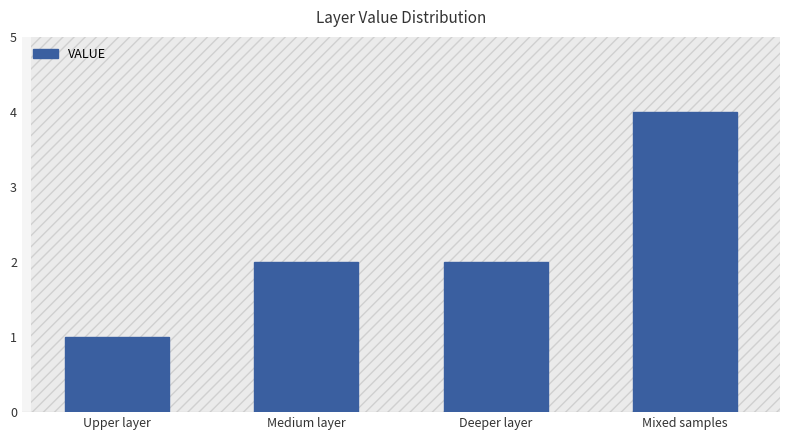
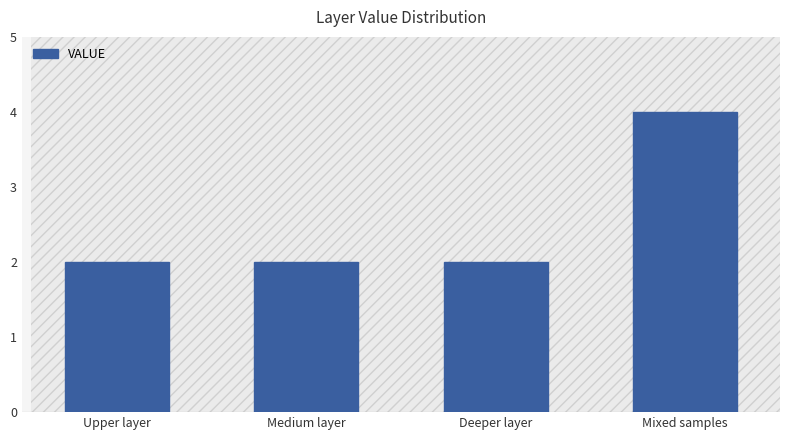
Upper layer: 1 -> 2
